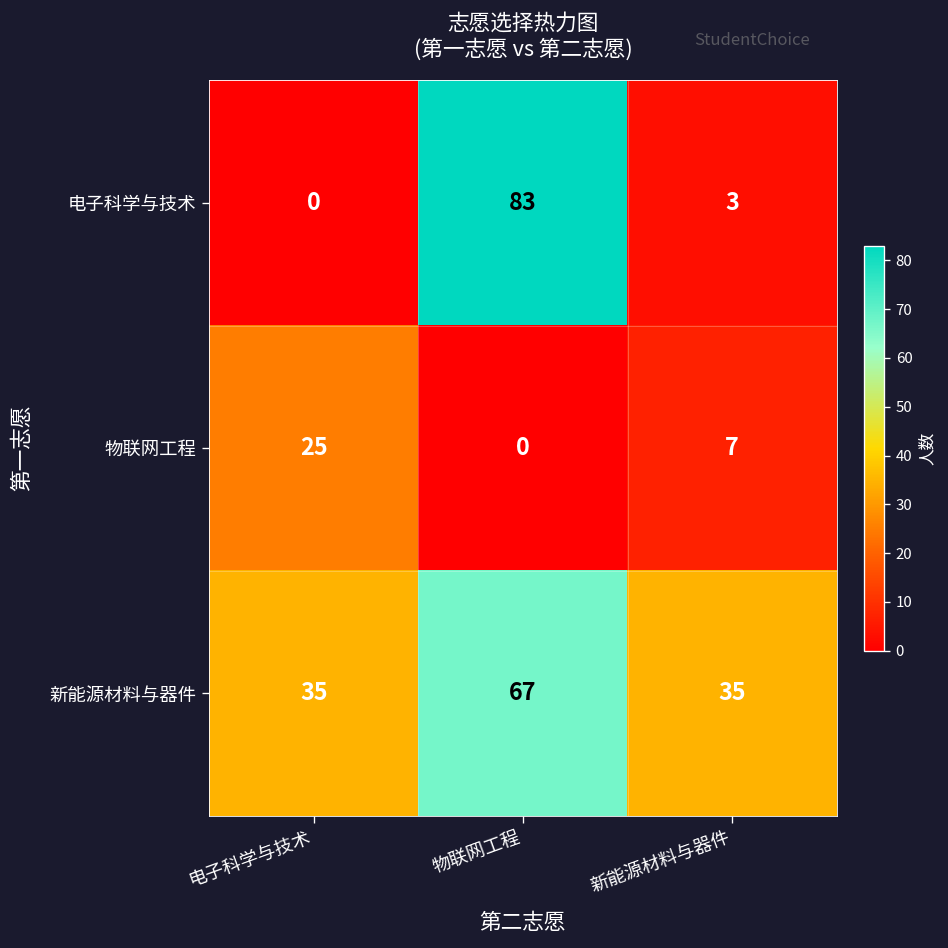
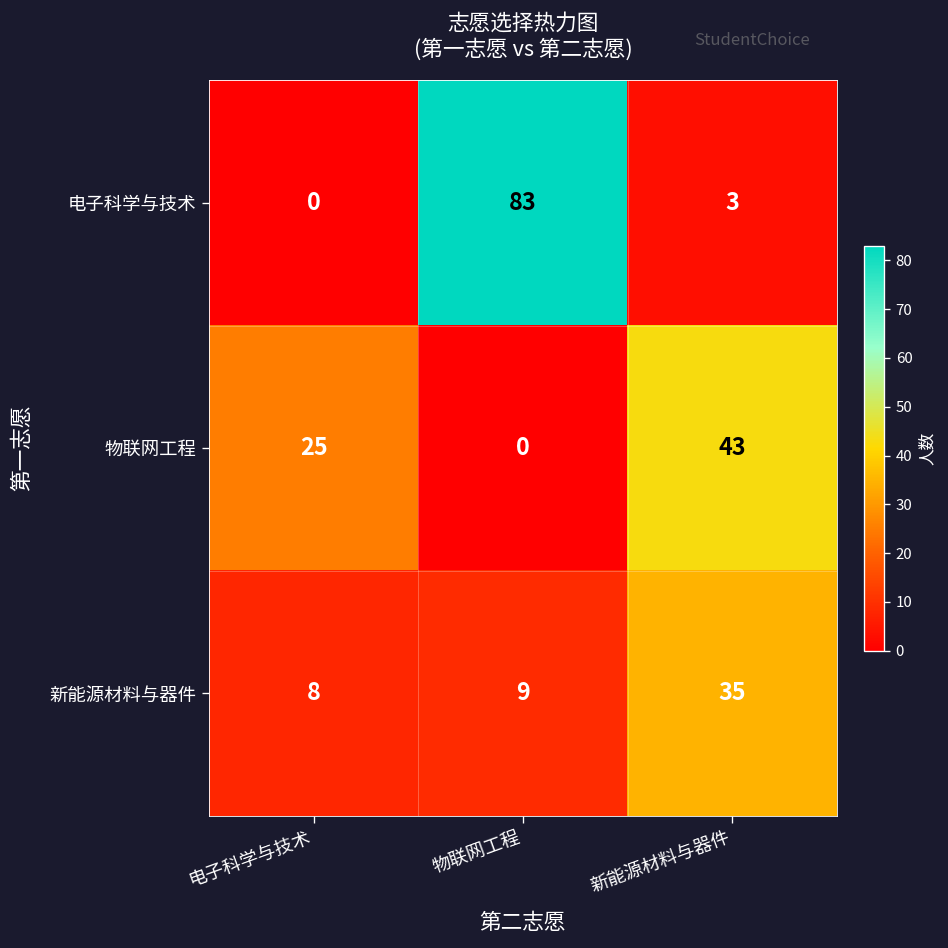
物联网工程, 新能源材料与器件: 7 -> 43
新能源材料与器件, 电子科学与技术: 35 -> 8
新能源材料与器件, 物联网工程: 67 -> 9
